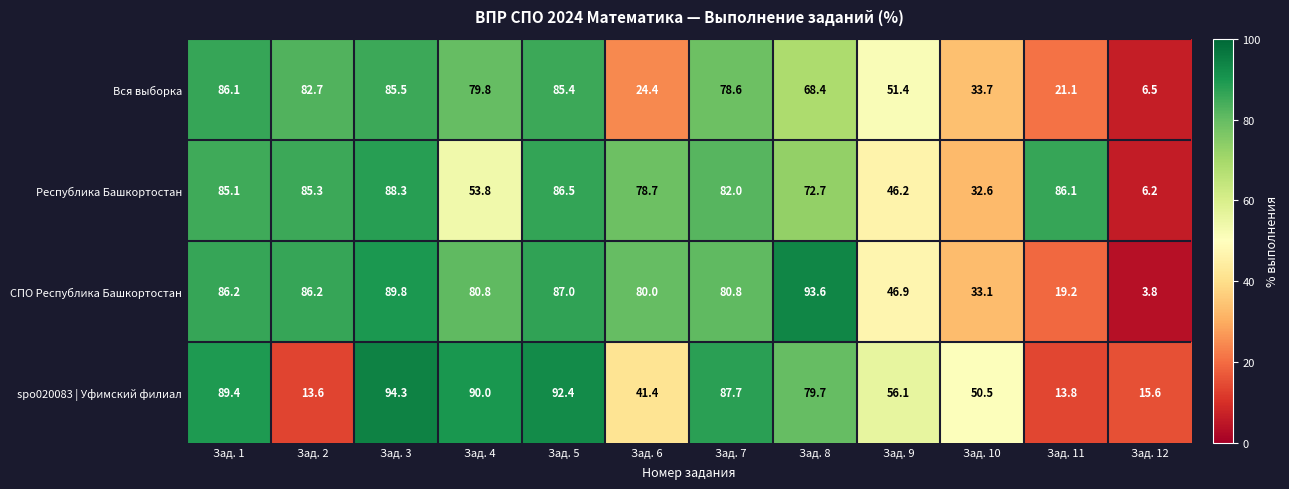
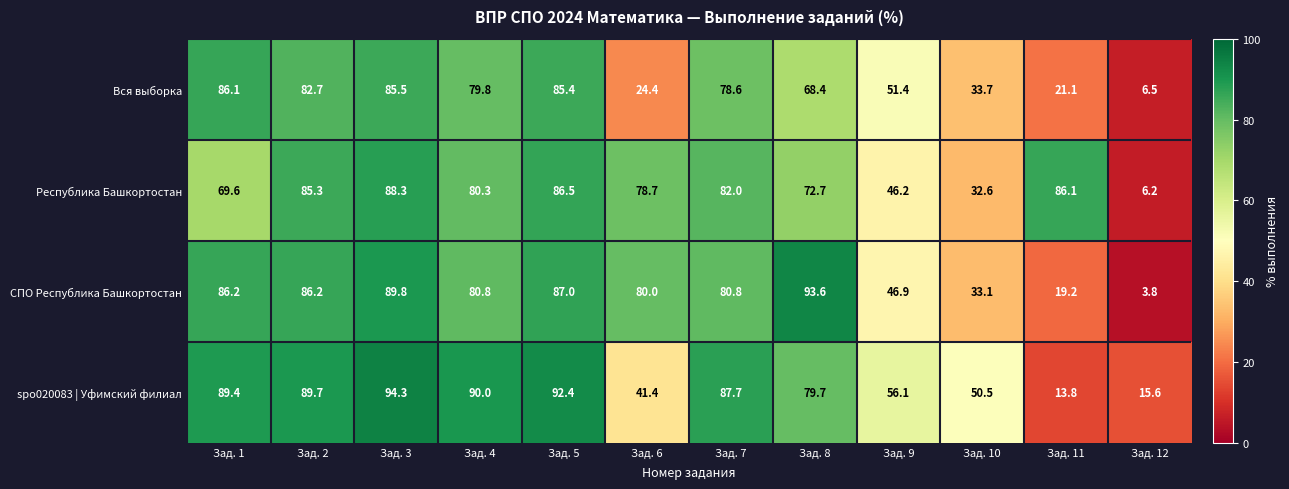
Республика Башкортостан, Зад. 1: 85.1 -> 69.6
Республика Башкортостан, Зад. 4: 53.8 -> 80.3
spo020083 | Уфимский филиал, Зад. 2: 13.6 -> 89.7
